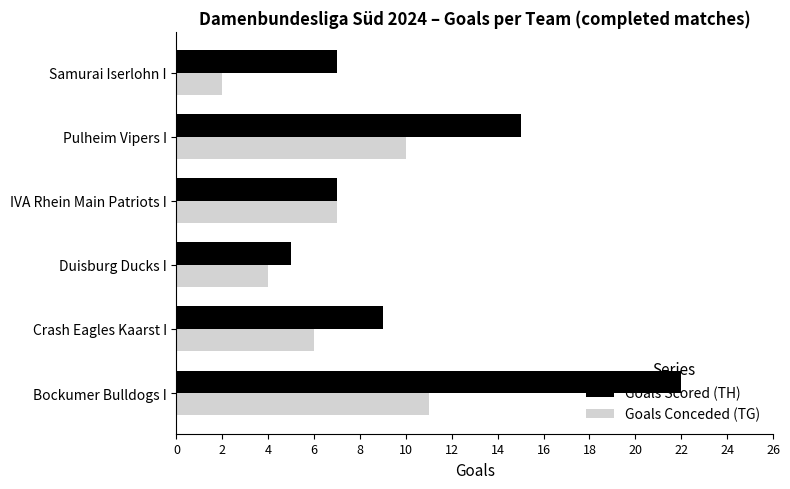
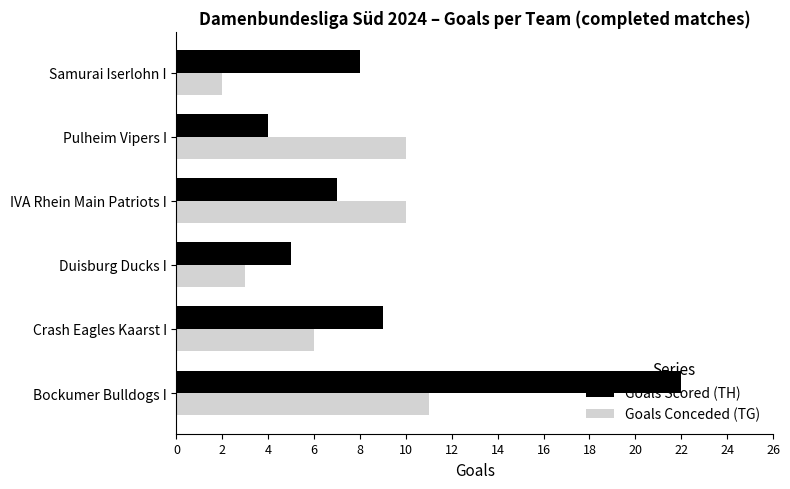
Goals Scored (TH), Samurai Iserlohn I: 7 -> 8
Goals Scored (TH), Pulheim Vipers I: 15 -> 4
Goals Conceded (TG), IVA Rhein Main Patriots I: 7 -> 10
Goals Conceded (TG), Duisburg Ducks I: 4 -> 3
